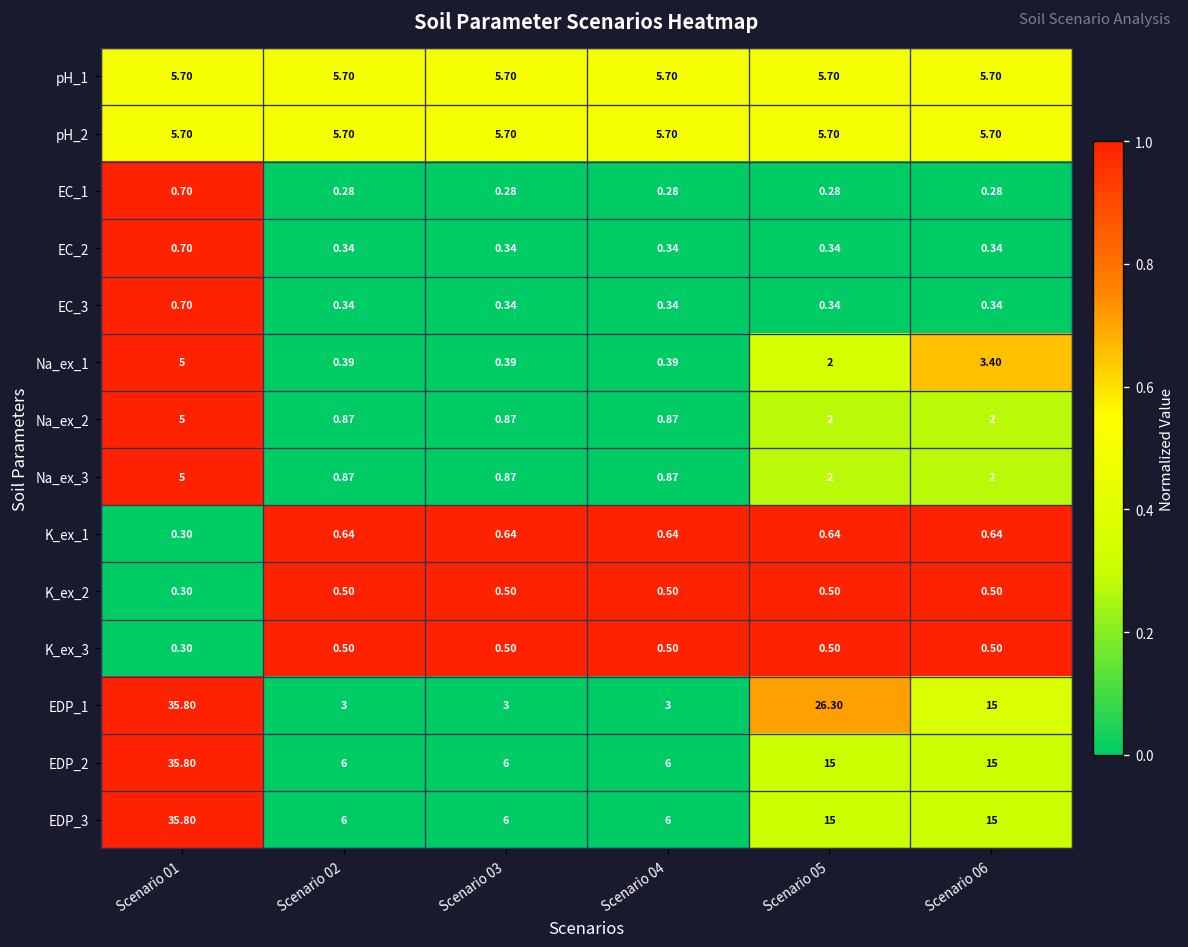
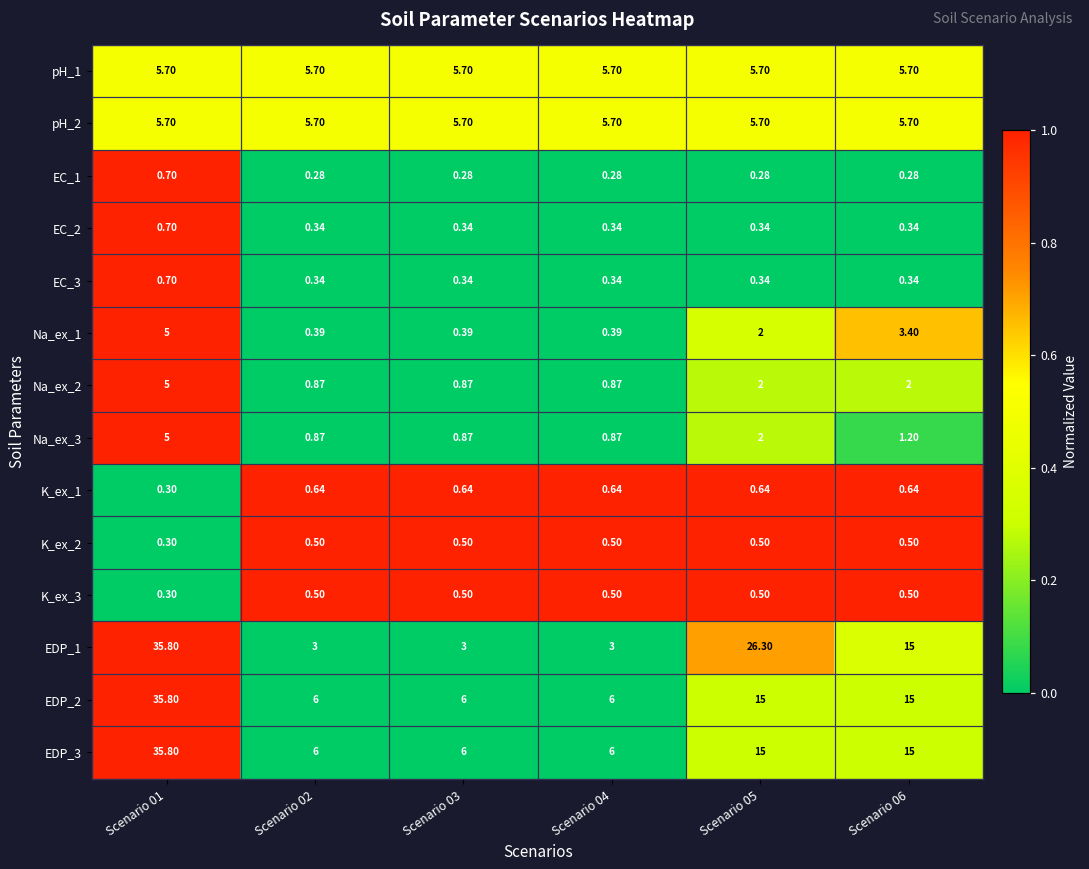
Na_ex_3, Scenario 06: 2 -> 1.20
